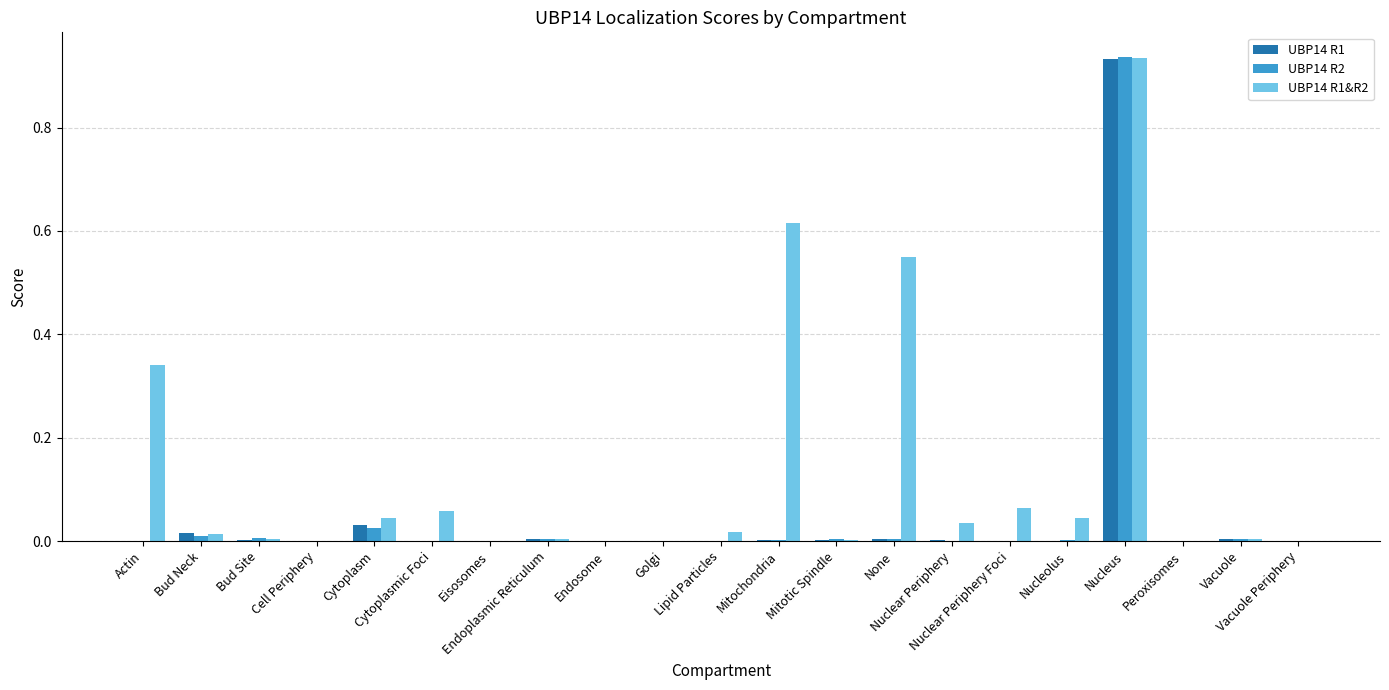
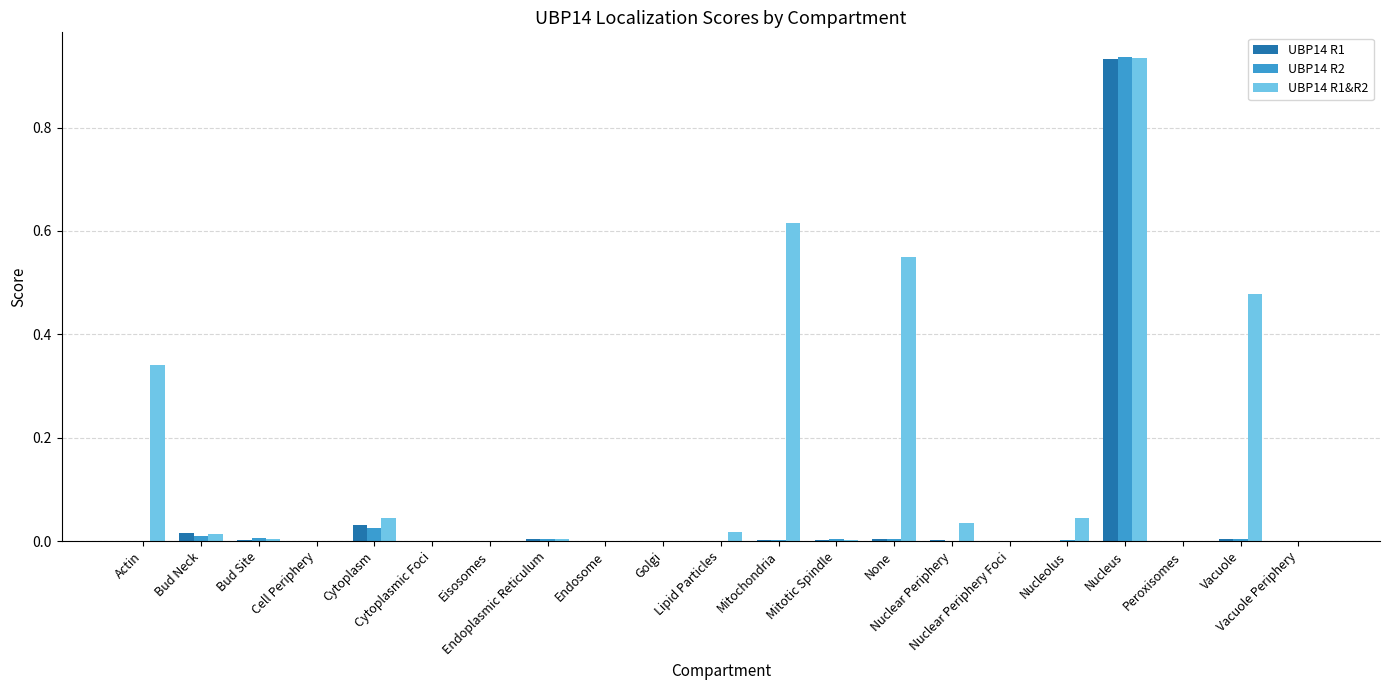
UBP14 R1&R2, Cytoplasmic Foci: 0.06 -> 0.00
UBP14 R1&R2, Nuclear Periphery Foci: 0.06 -> 0.00
UBP14 R1&R2, Vacuole: 0.00 -> 0.48
